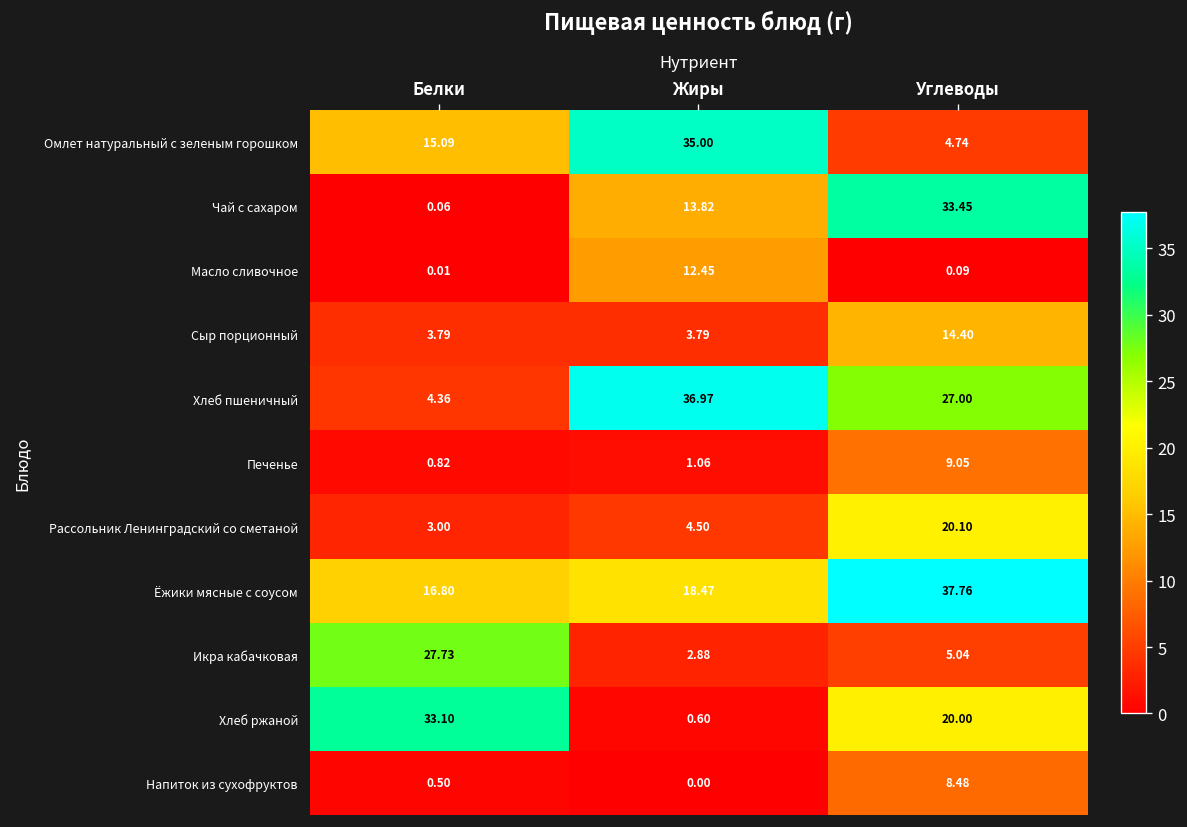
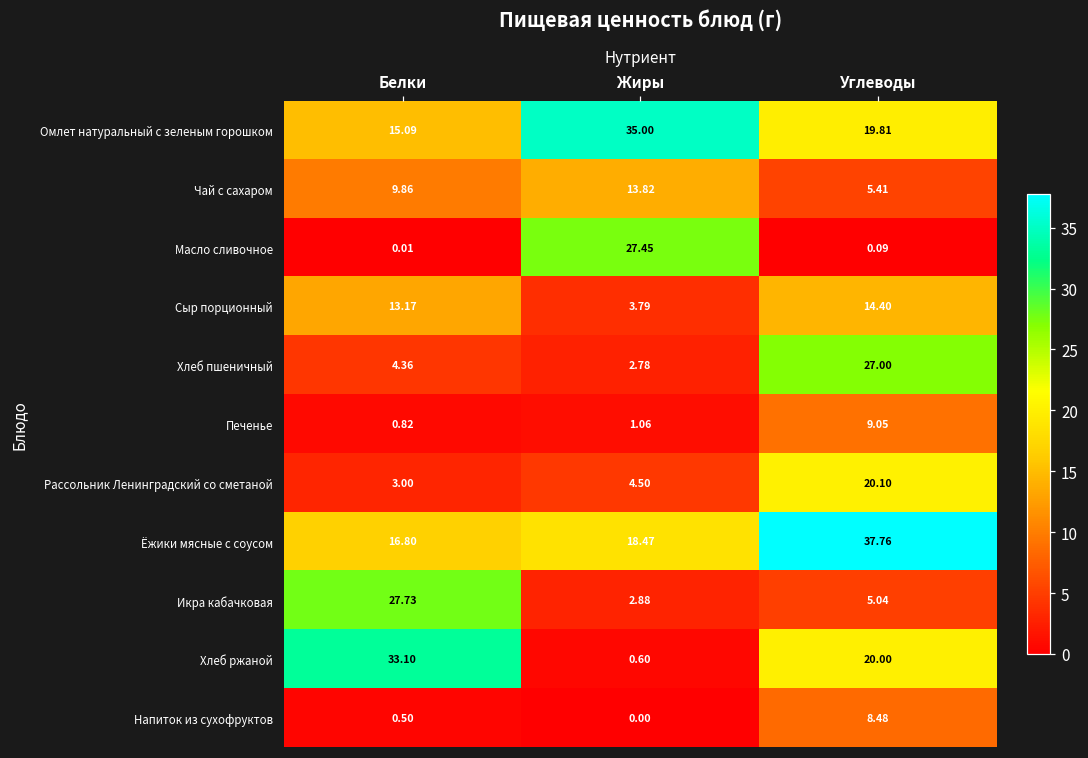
Омлет натуральный с зеленым горошком, Углеводы: 4.74 -> 19.81
Чай с сахаром, Белки: 0.06 -> 9.86
Чай с сахаром, Углеводы: 33.45 -> 5.41
Масло сливочное, Жиры: 12.45 -> 27.45
Сыр порционный, Белки: 3.79 -> 13.17
Хлеб пшеничный, Жиры: 36.97 -> 2.78
